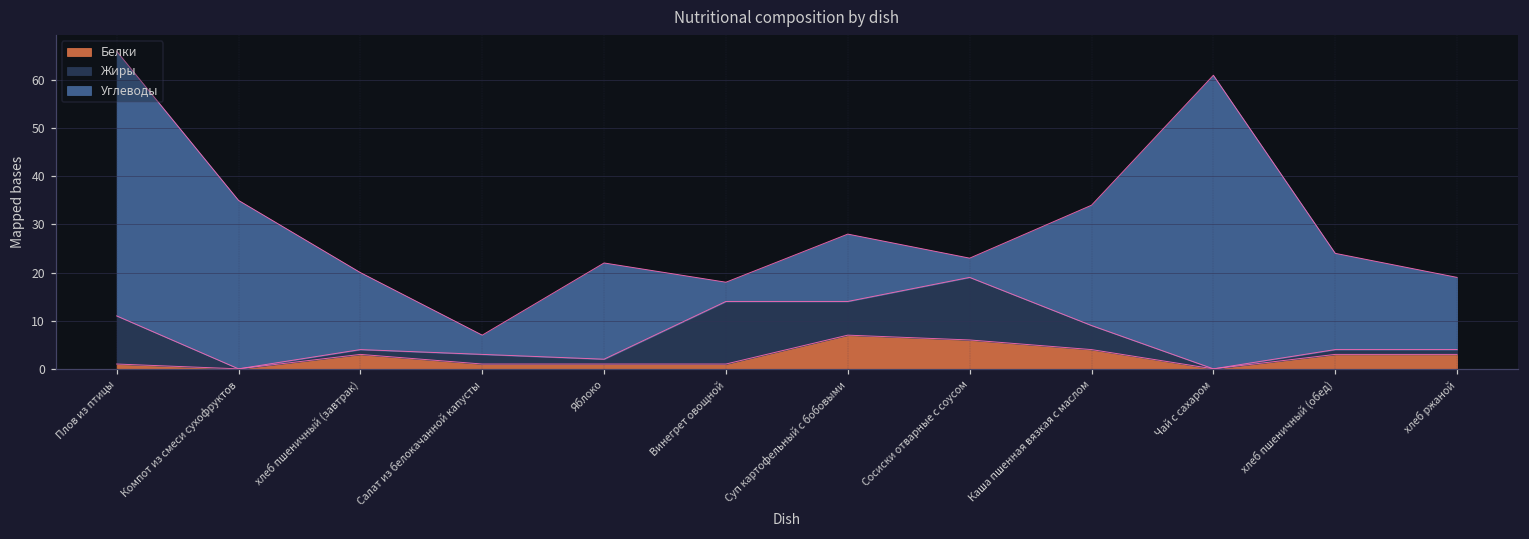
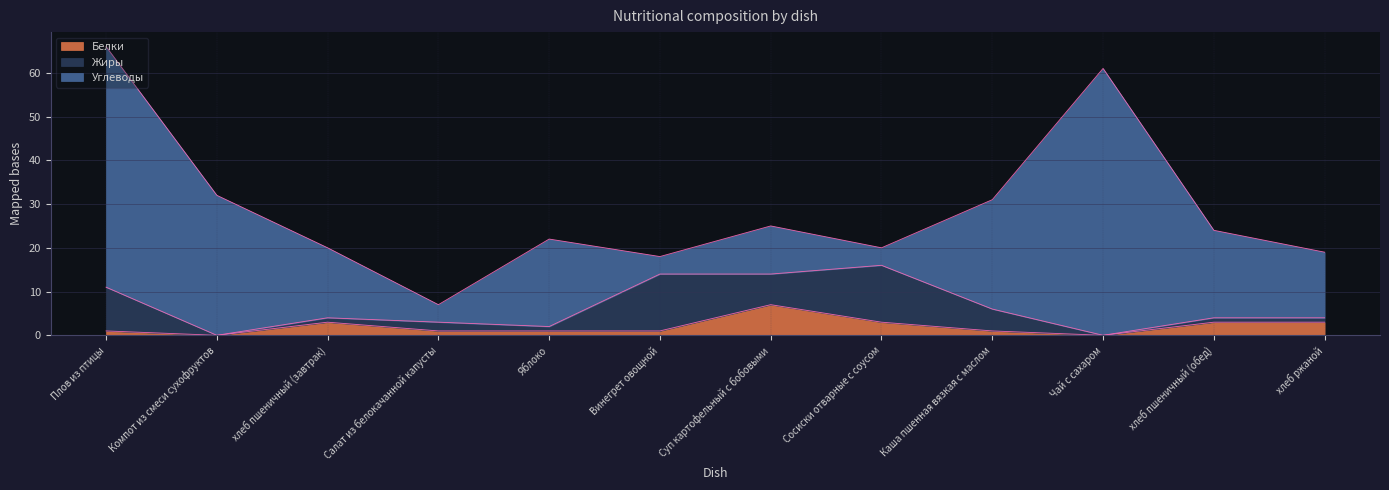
Углеводы, Компот из смеси сухофруктов: 35 -> 32
Углеводы, Суп картофельный с бобовыми: 14 -> 11
Белки, Сосиски отварные с соусом: 6 -> 3
Белки, Каша пшенная вязкая с маслом: 4 -> 1
